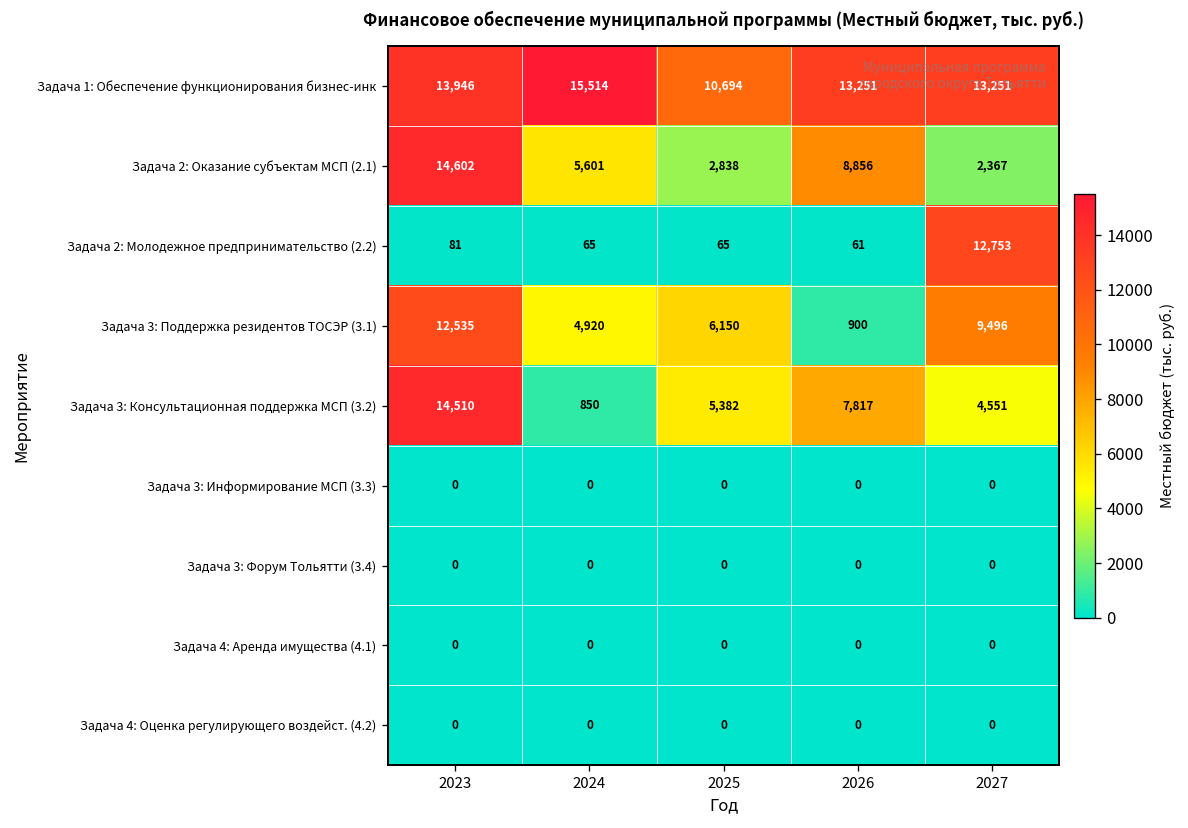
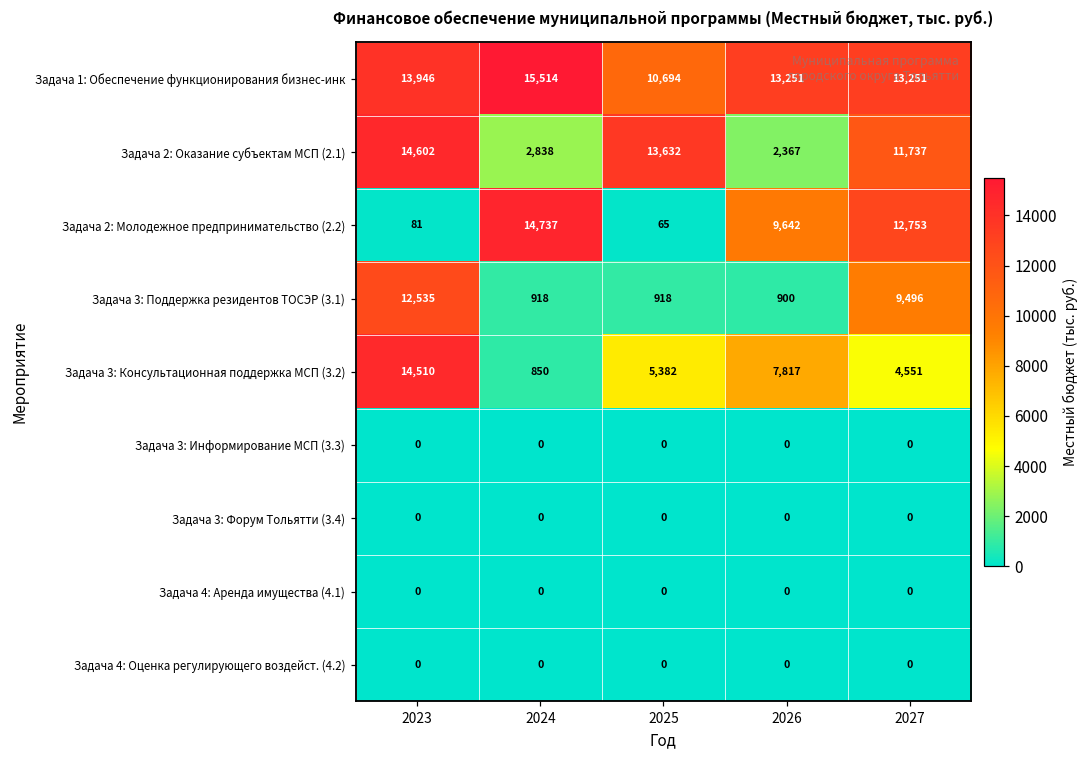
Задача 2: Оказание субъектам МСП (2.1), 2024: 5,601 -> 2,838
Задача 2: Оказание субъектам МСП (2.1), 2025: 2,838 -> 13,632
Задача 2: Оказание субъектам МСП (2.1), 2026: 8,856 -> 2,367
Задача 2: Оказание субъектам МСП (2.1), 2027: 2,367 -> 11,737
Задача 2: Молодежное предпринимательство (2.2), 2024: 65 -> 14,737
Задача 2: Молодежное предпринимательство (2.2), 2026: 61 -> 9,642
Задача 3: Поддержка резидентов ТОСЭР (3.1), 2024: 4,920 -> 918
Задача 3: Поддержка резидентов ТОСЭР (3.1), 2025: 6,150 -> 918
